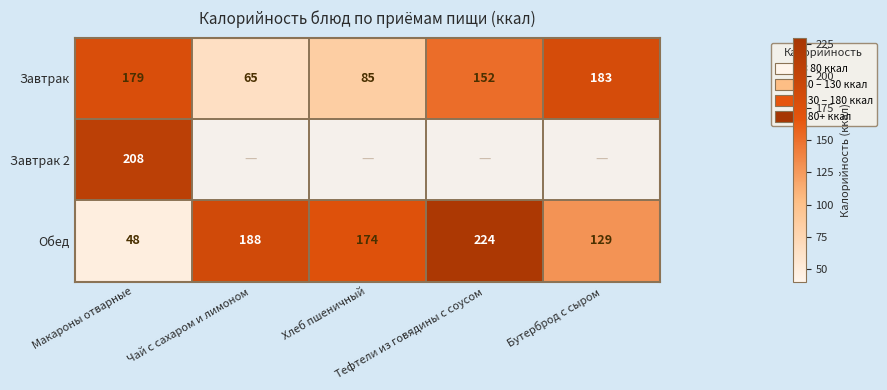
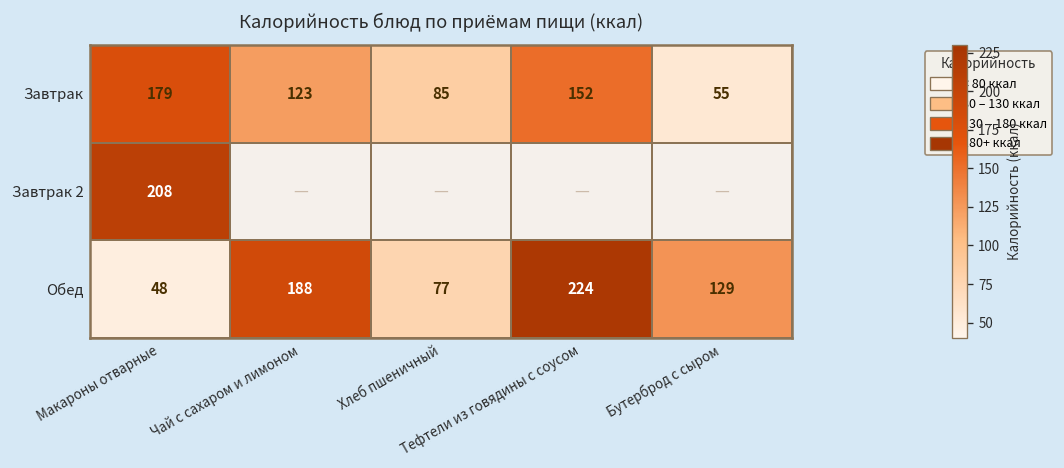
Завтрак, Чай с сахаром и лимоном: 65 -> 123
Завтрак, Бутерброд с сыром: 183 -> 55
Обед, Хлеб пшеничный: 174 -> 77
